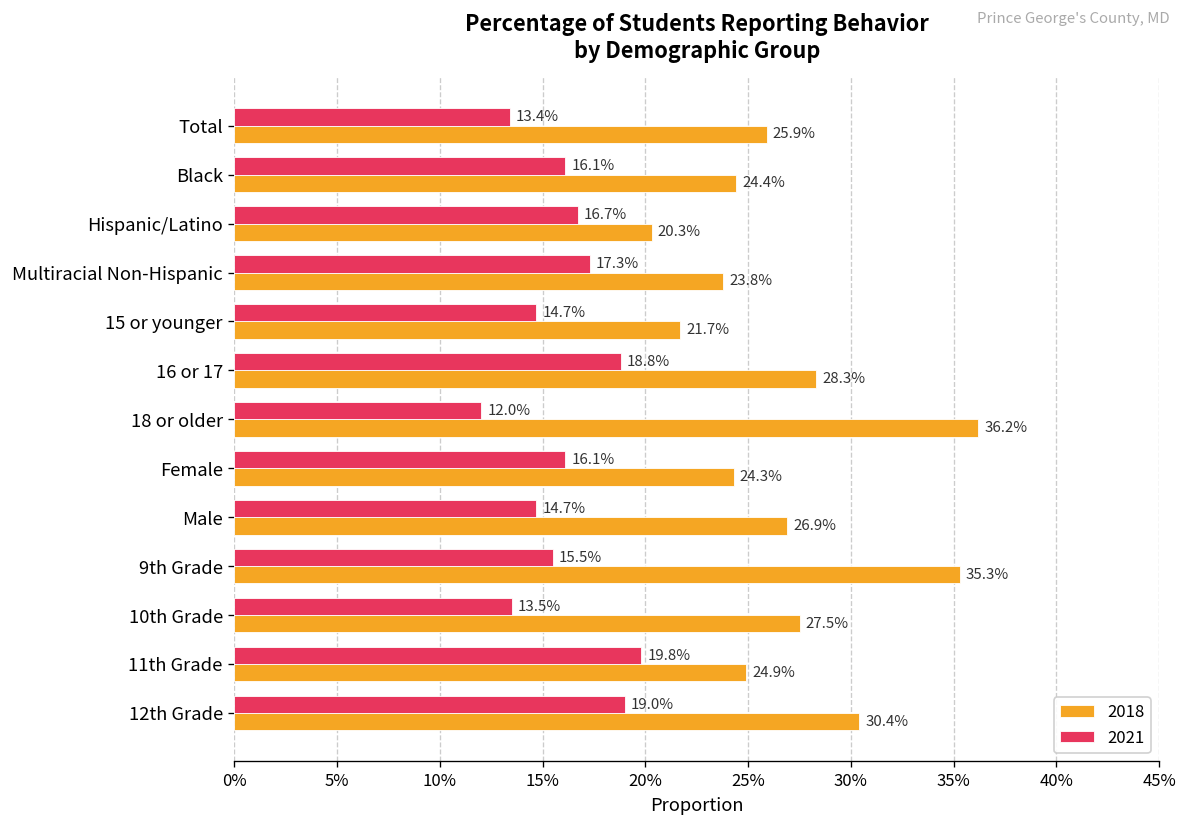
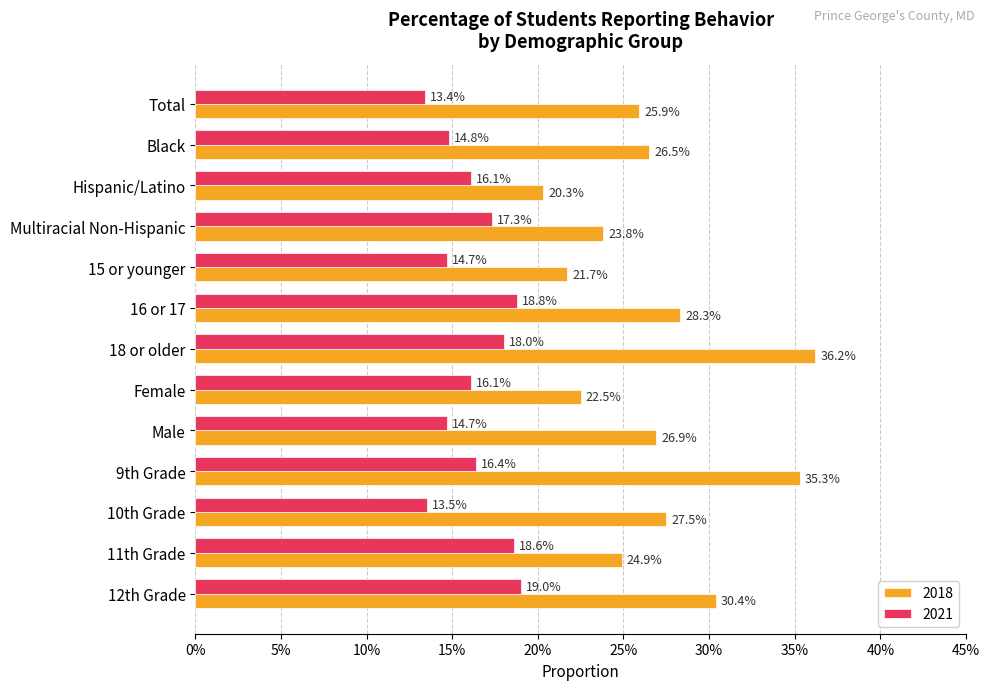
2021, Black: 16.1% -> 14.8%
2018, Black: 24.4% -> 26.5%
2021, Hispanic/Latino: 16.7% -> 16.1%
2021, 18 or older: 12.0% -> 18.0%
2018, Female: 24.3% -> 22.5%
2021, 9th Grade: 15.5% -> 16.4%
2021, 11th Grade: 19.8% -> 18.6%
